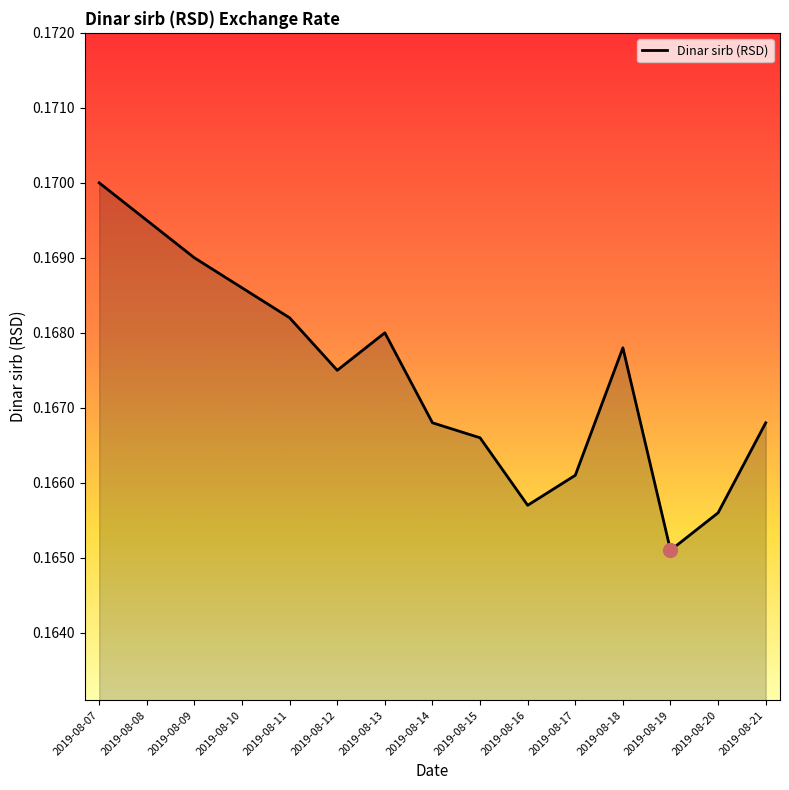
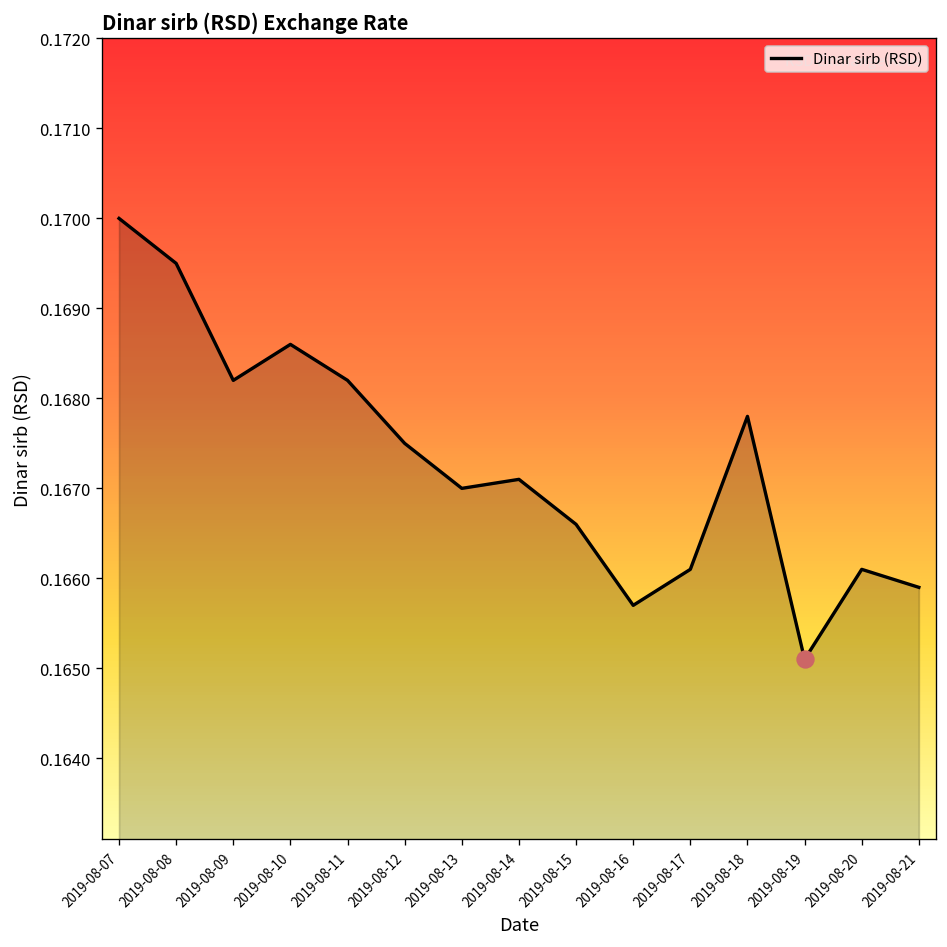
Dinar sirb (RSD), 2019-08-09: 0.1690 -> 0.1682
Dinar sirb (RSD), 2019-08-13: 0.168 -> 0.167
Dinar sirb (RSD), 2019-08-14: 0.1668 -> 0.1671
Dinar sirb (RSD), 2019-08-20: 0.1656 -> 0.1661
Dinar sirb (RSD), 2019-08-21: 0.1668 -> 0.1659
